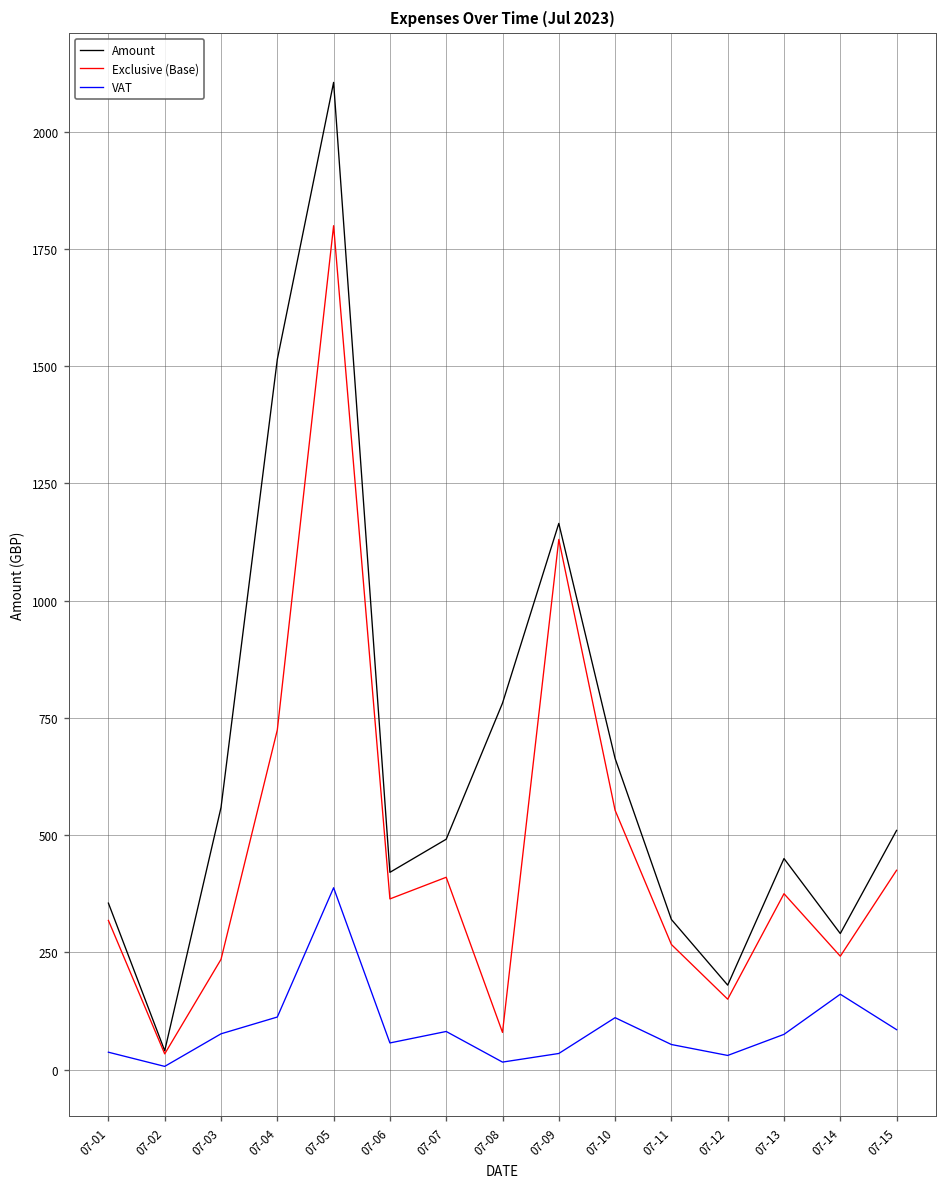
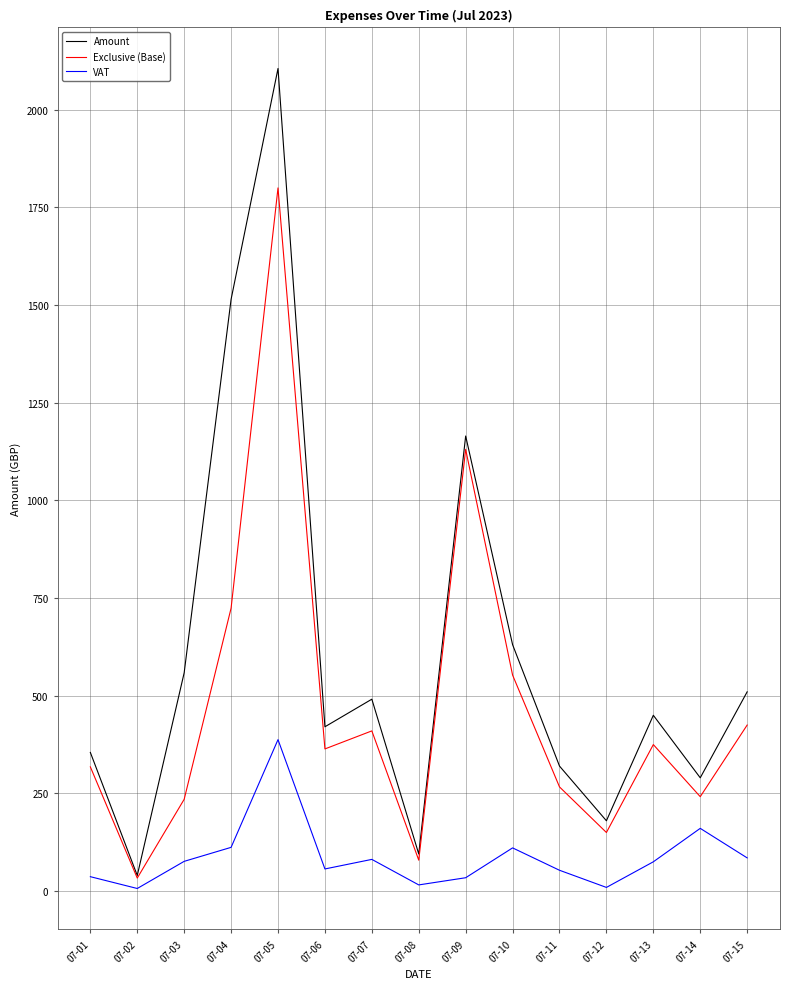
Amount, 07-08: 780 -> 90
Amount, 07-10: 660 -> 630
VAT, 07-12: 30 -> 10
